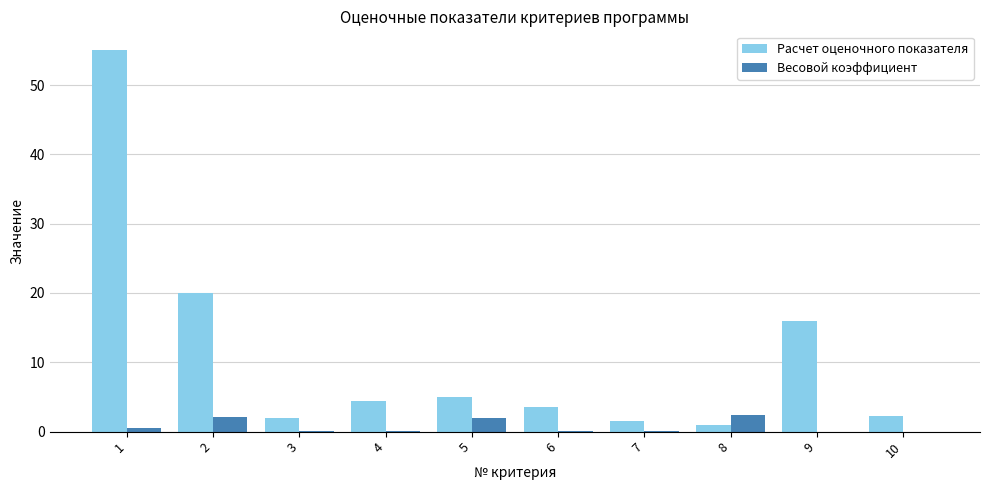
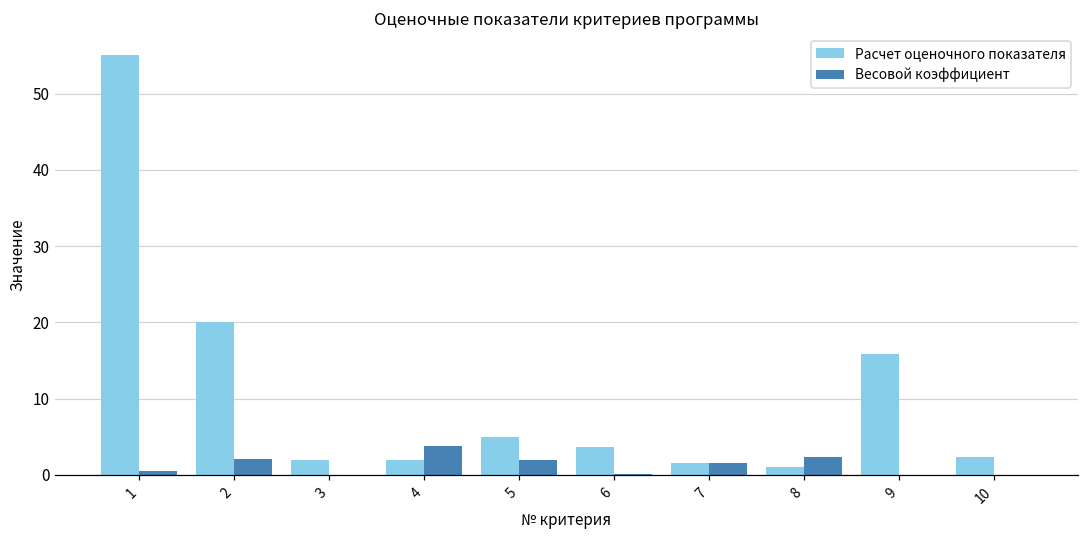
Расчет оценочного показателя, 4: 4 -> 2
Весовой коэффициент, 4: 0 -> 4
Весовой коэффициент, 7: 0 -> 2
